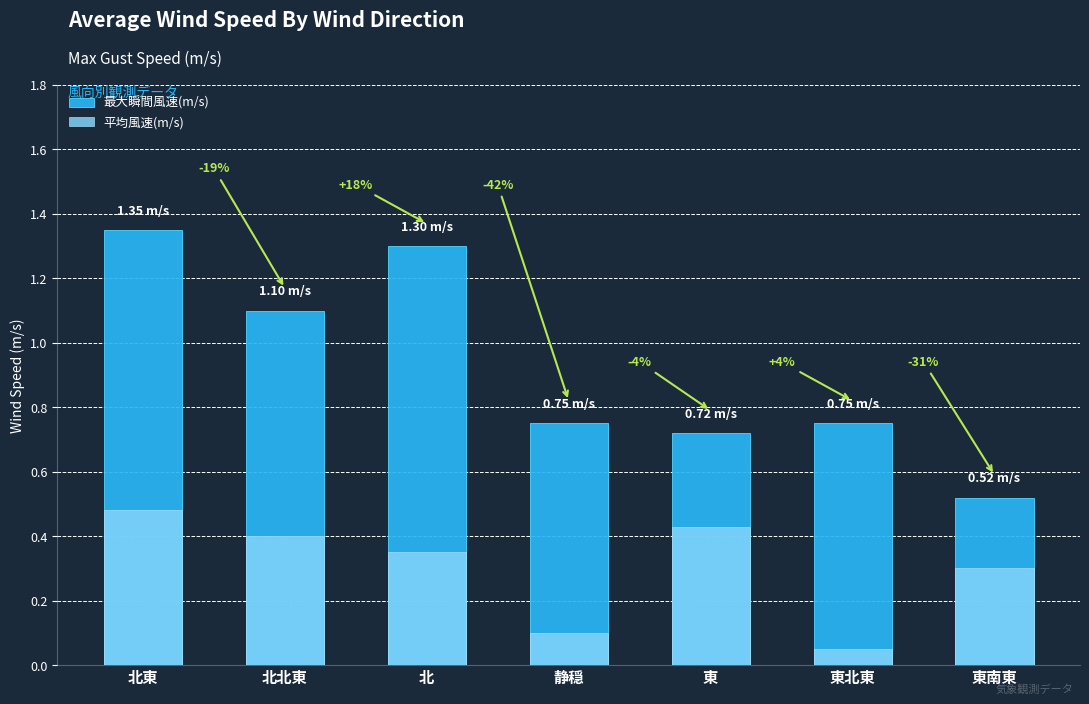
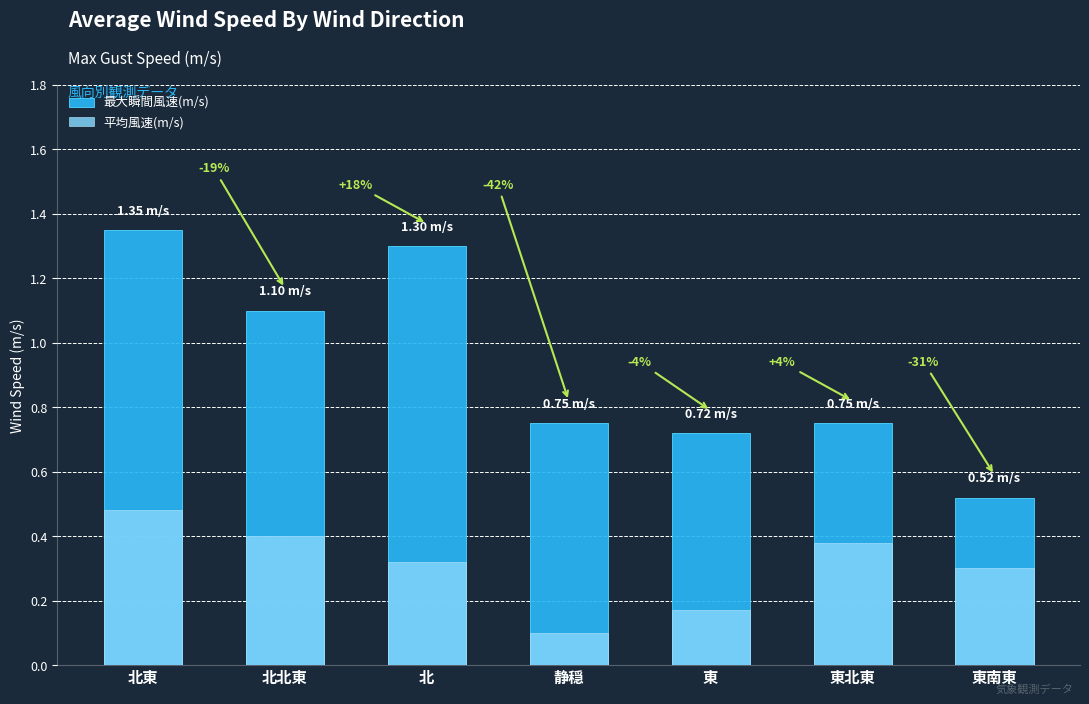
平均風速(m/s), 北: 0.35 -> 0.32
平均風速(m/s), 東: 0.43 -> 0.17
平均風速(m/s), 東北東: 0.05 -> 0.38
